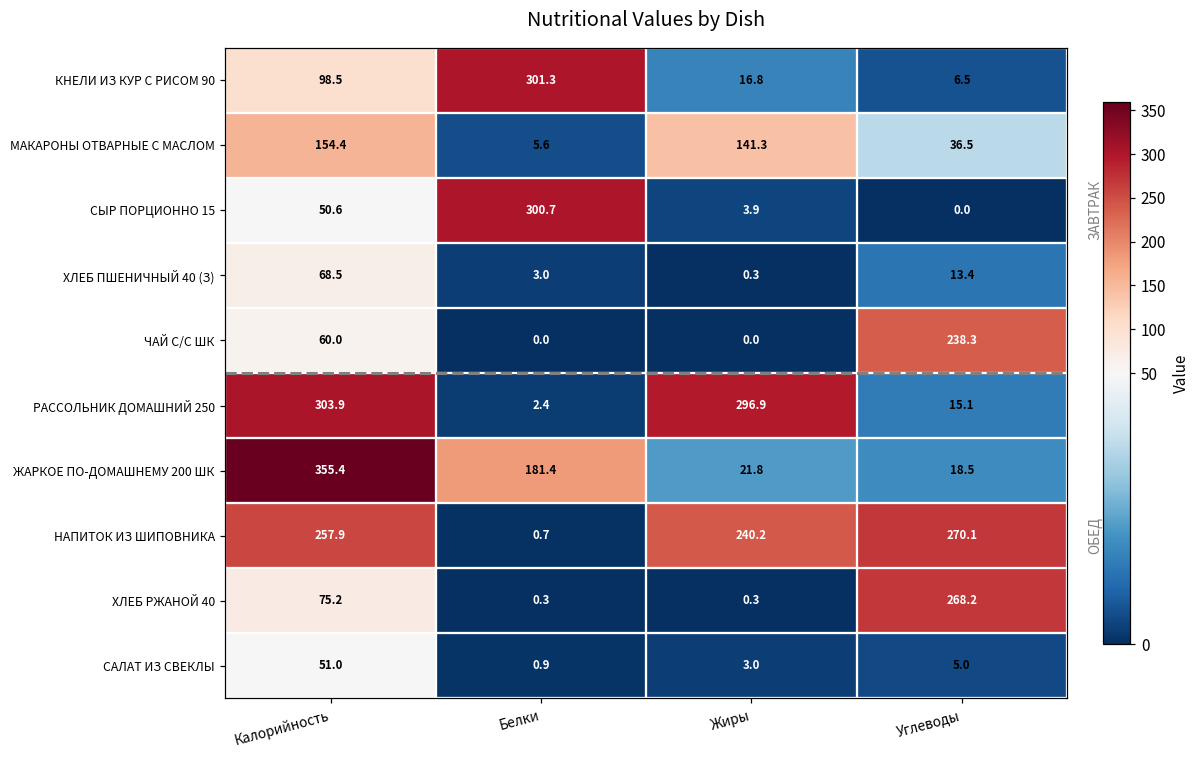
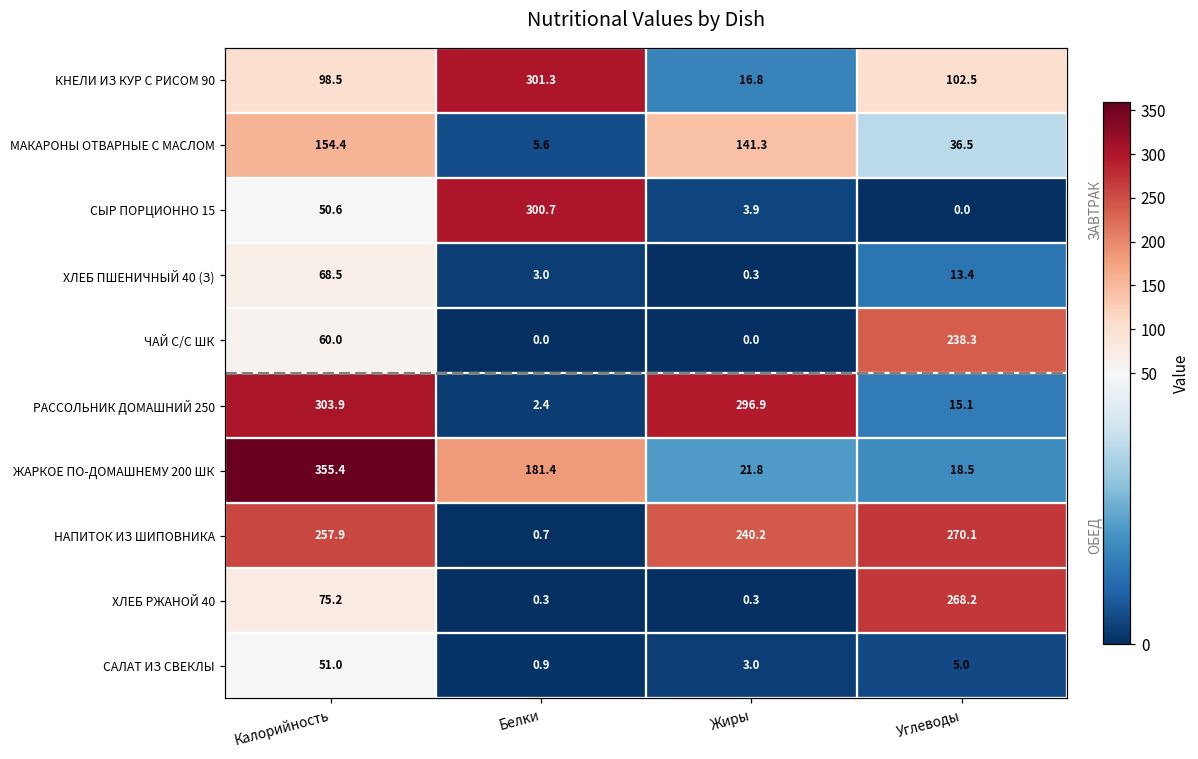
КНЕЛИ ИЗ КУР С РИСОМ 90, Углеводы: 6.5 -> 102.5
